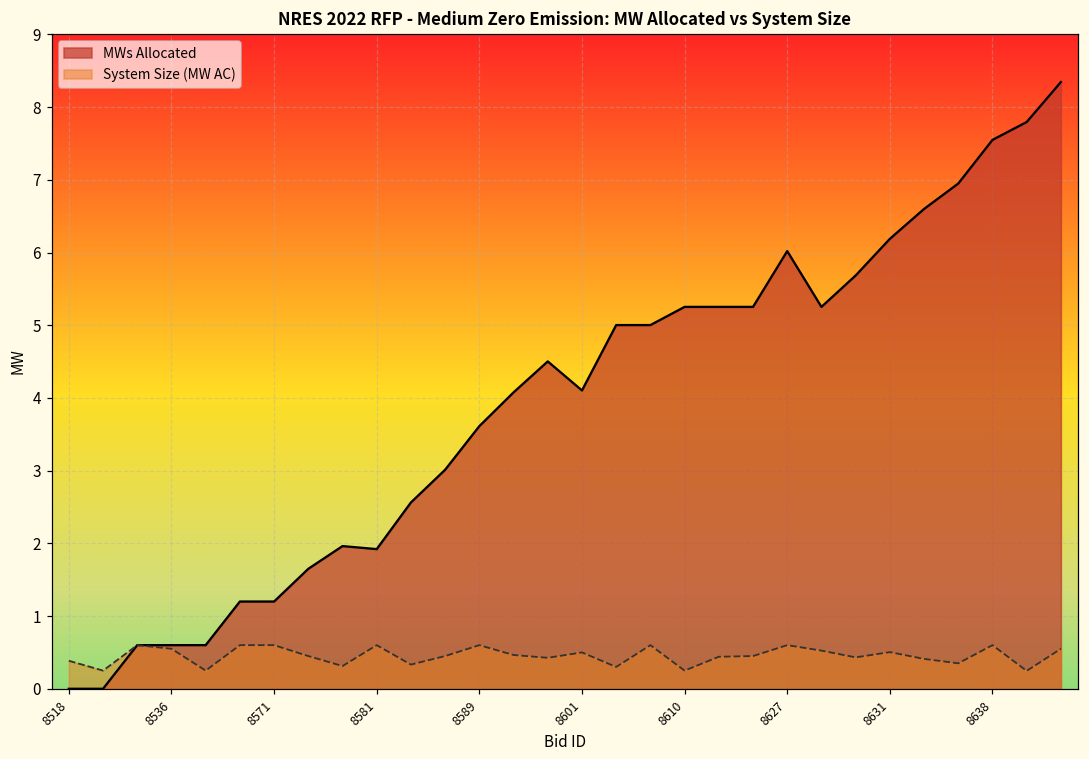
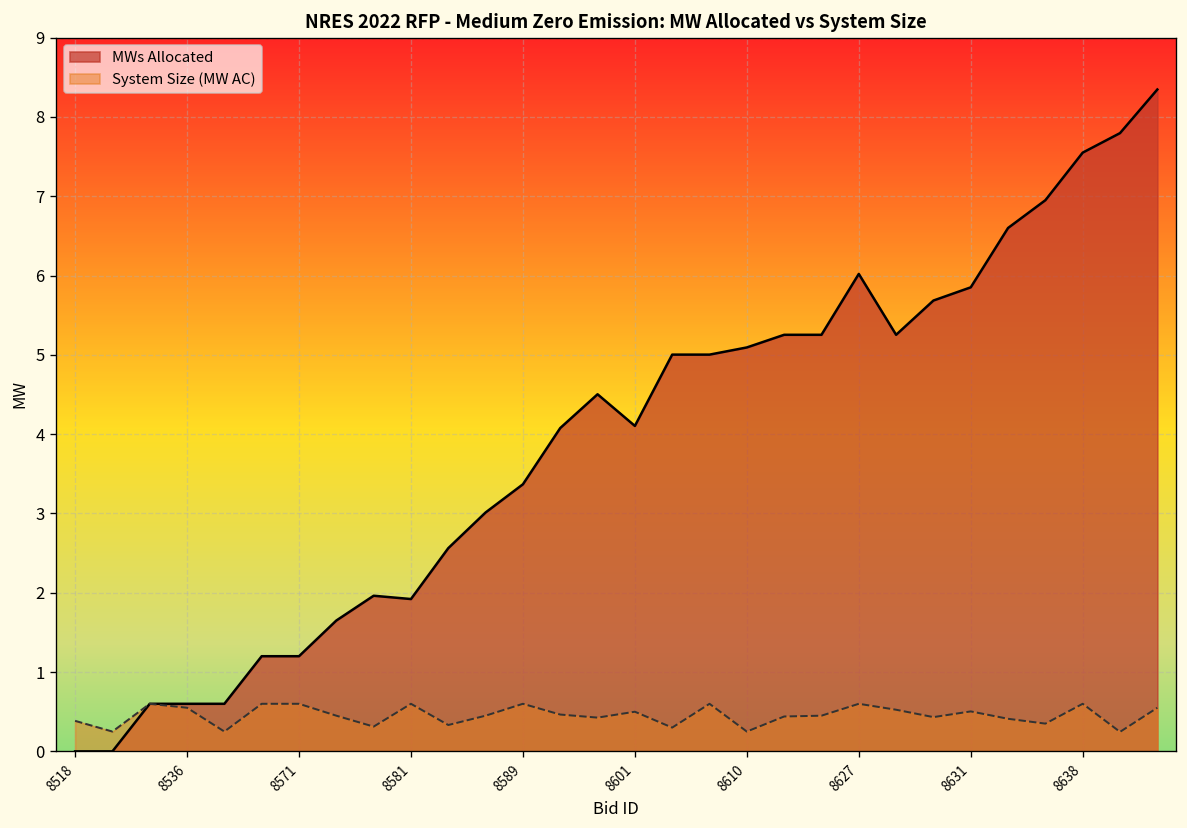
MWs Allocated, 8589: 3.6 -> 3.4
MWs Allocated, 8610: 5.3 -> 5.1
MWs Allocated, 8631: 6.2 -> 5.9
